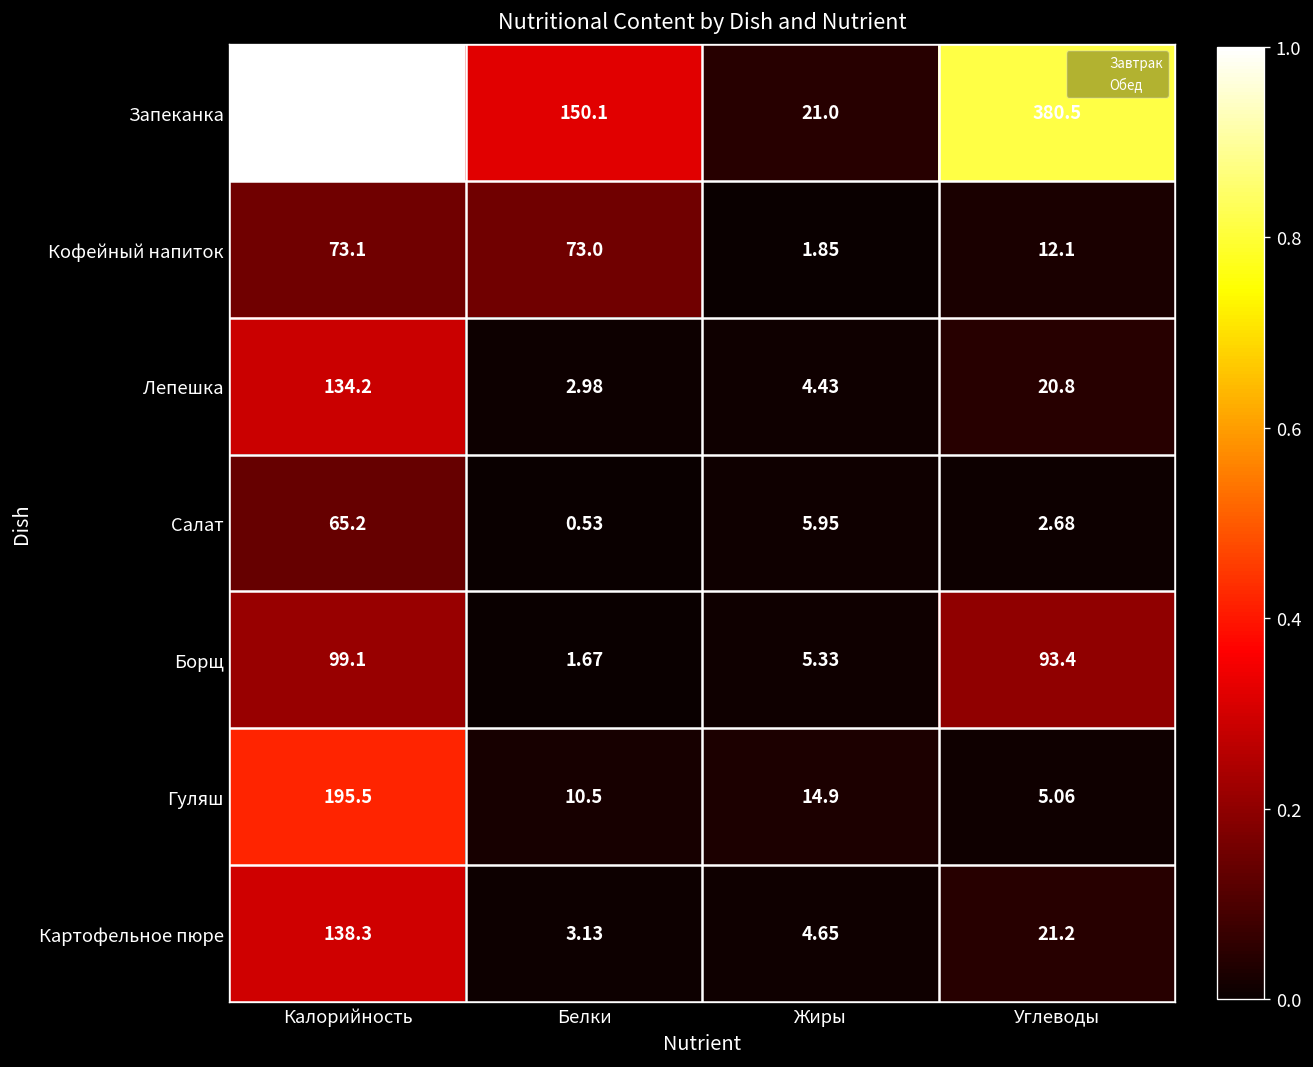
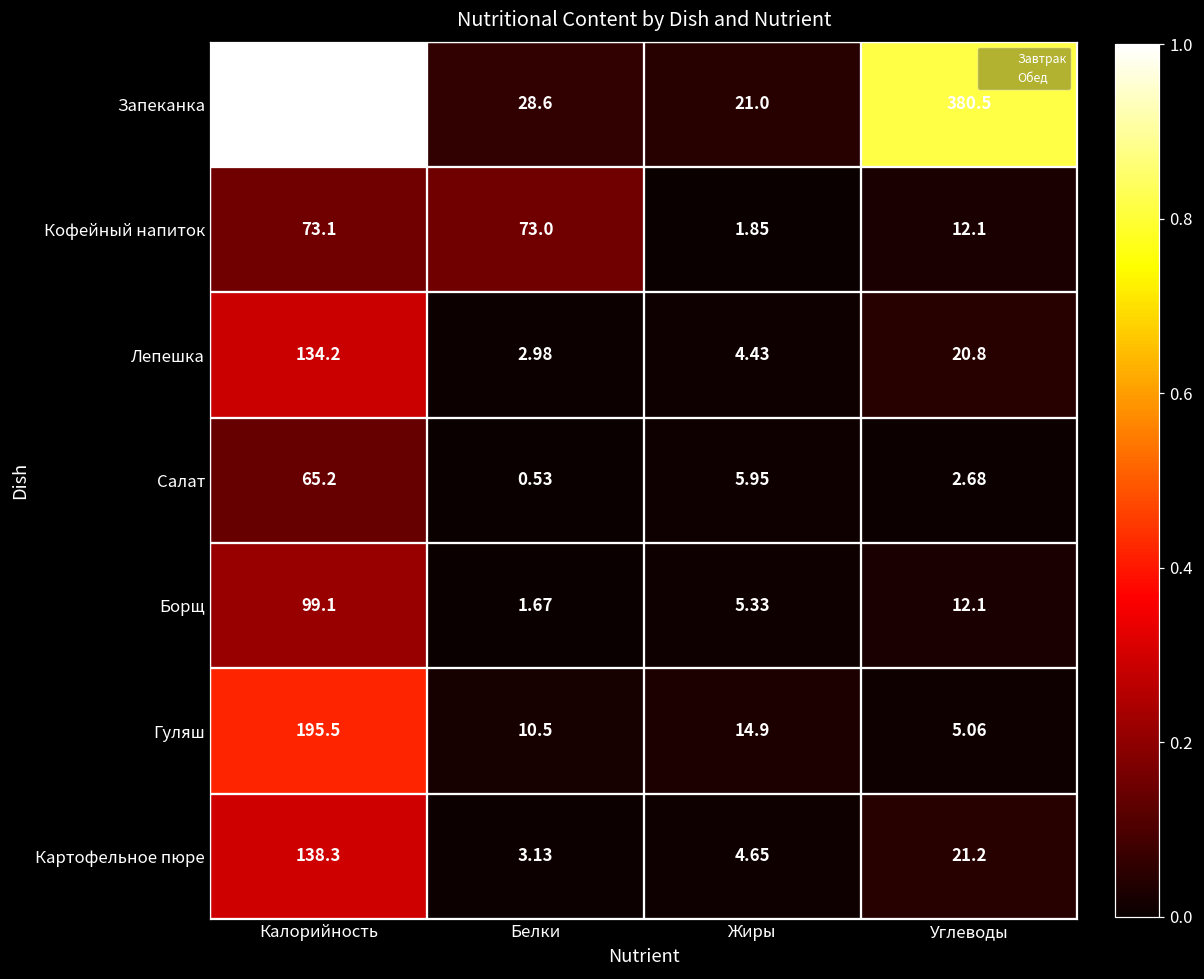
Запеканка, Белки: 150.1 -> 28.6
Борщ, Углеводы: 93.4 -> 12.1
